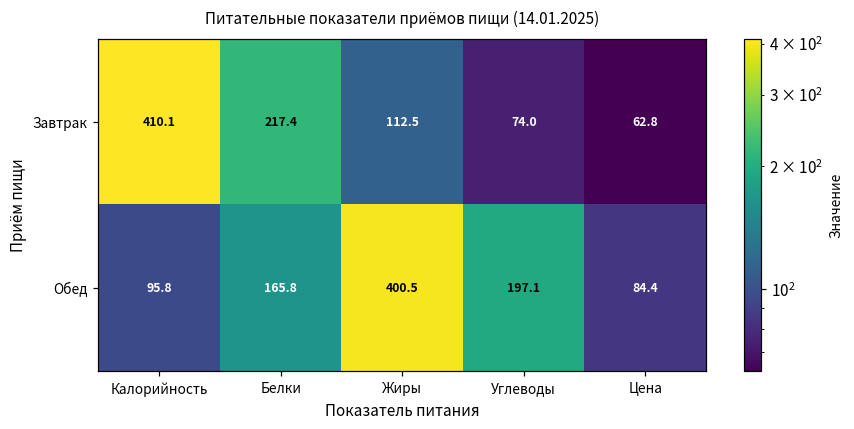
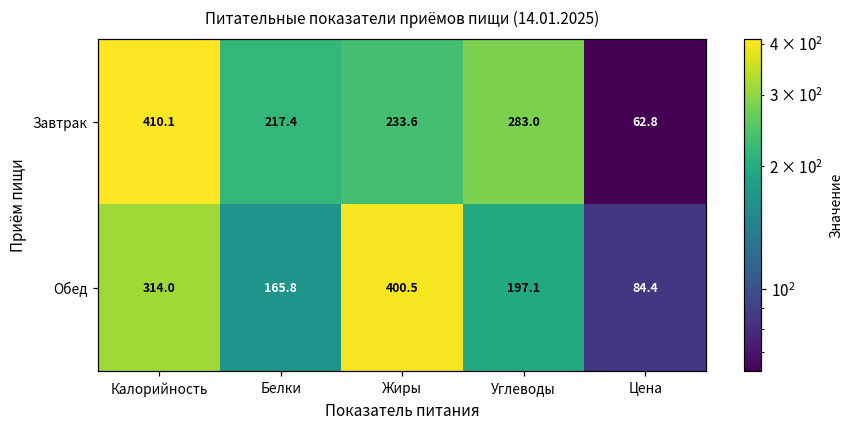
Завтрак, Жиры: 112.5 -> 233.6
Завтрак, Углеводы: 74.0 -> 283.0
Обед, Калорийность: 95.8 -> 314.0
